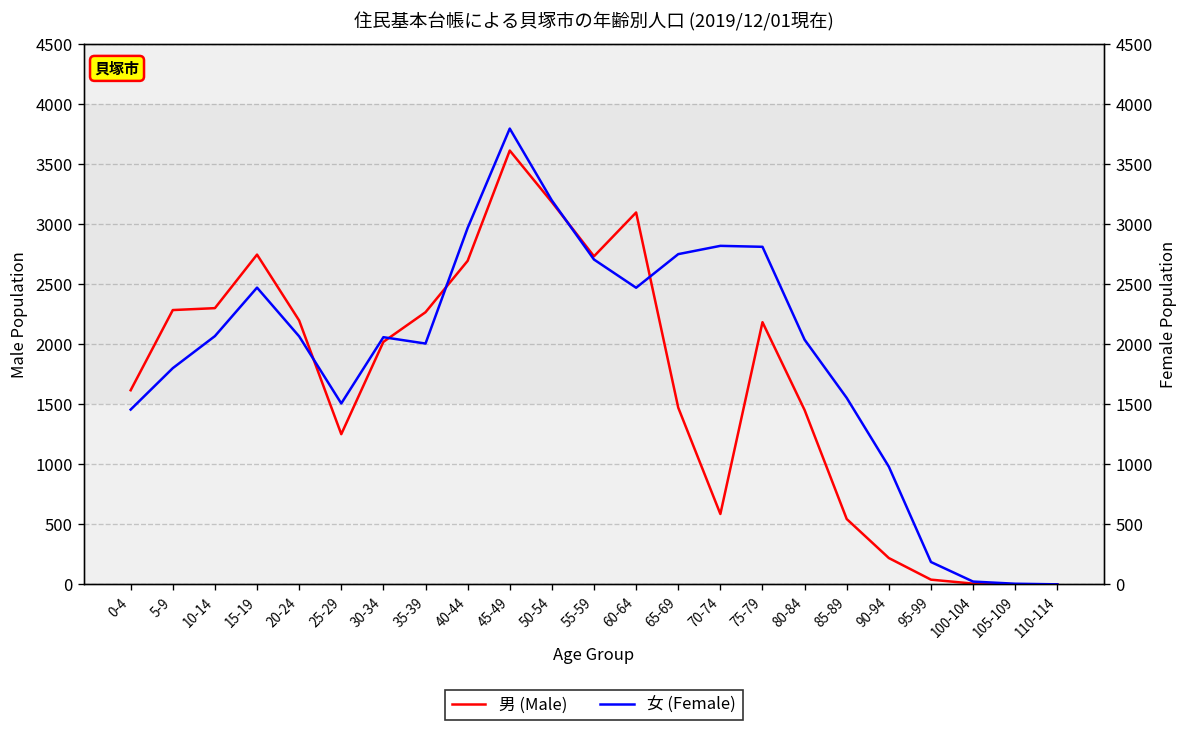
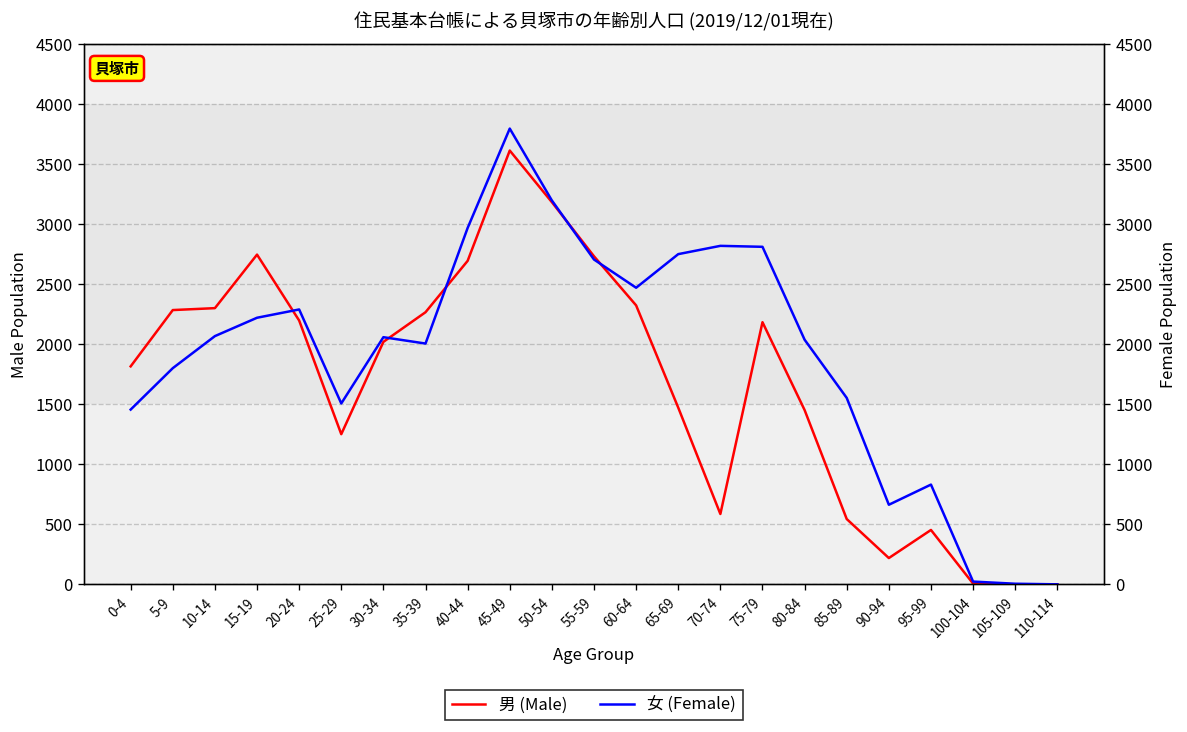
男 (Male), 0-4: 1620 -> 1820
男 (Male), 60-64: 3100 -> 2320
男 (Male), 95-99: 40 -> 450
女 (Female), 15-19: 2470 -> 2220
女 (Female), 20-24: 2070 -> 2290
女 (Female), 90-94: 980 -> 660
女 (Female), 95-99: 190 -> 830
